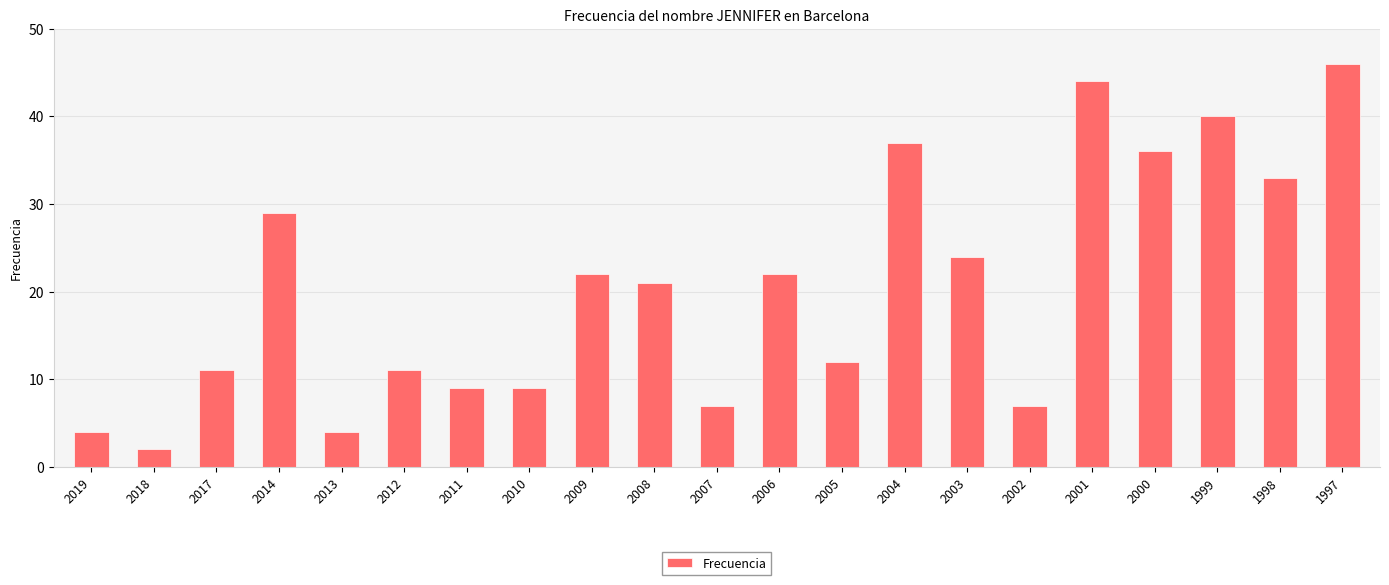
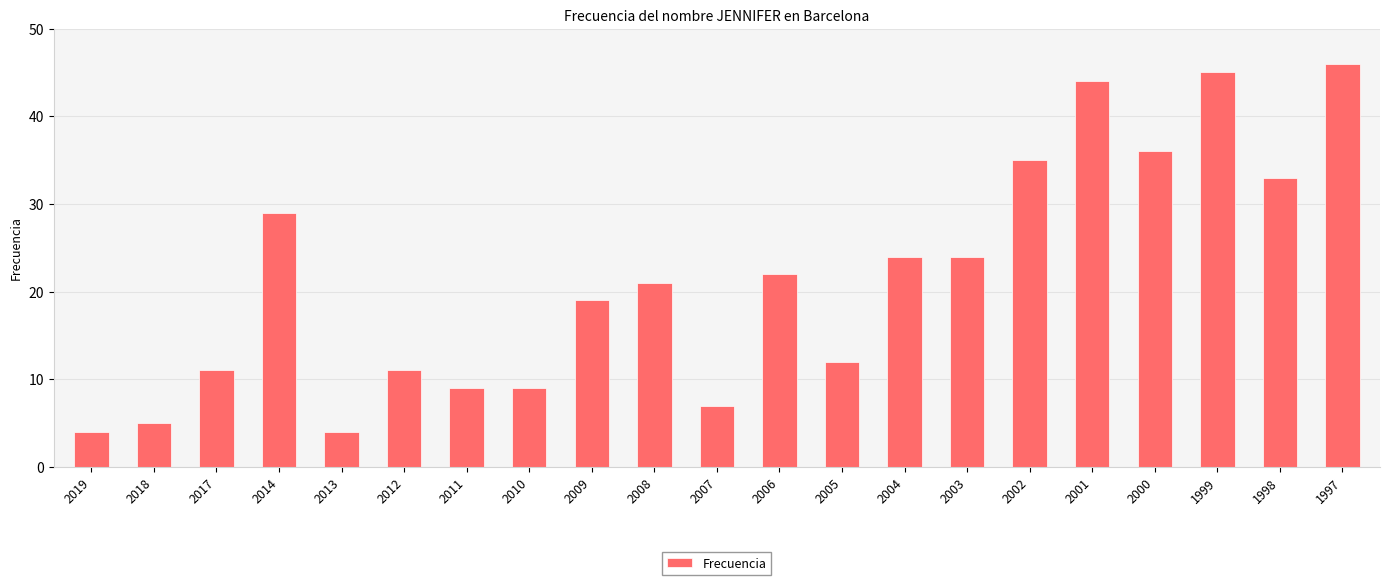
2018: 2 -> 5
2009: 22 -> 19
2004: 37 -> 24
2002: 7 -> 35
1999: 40 -> 45
